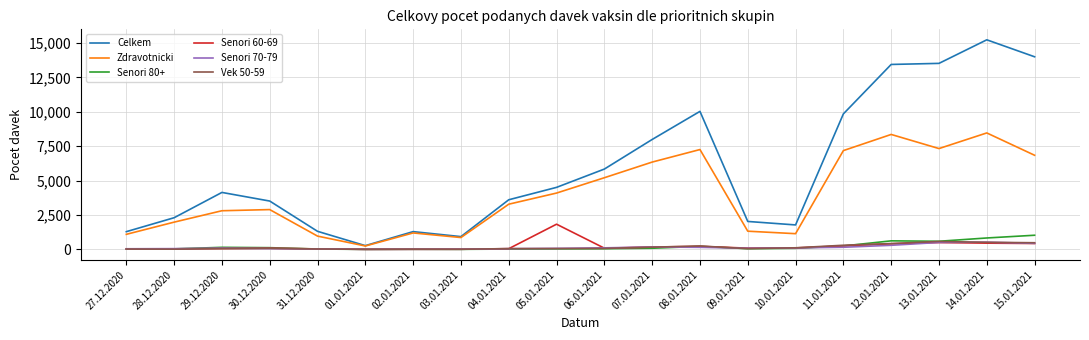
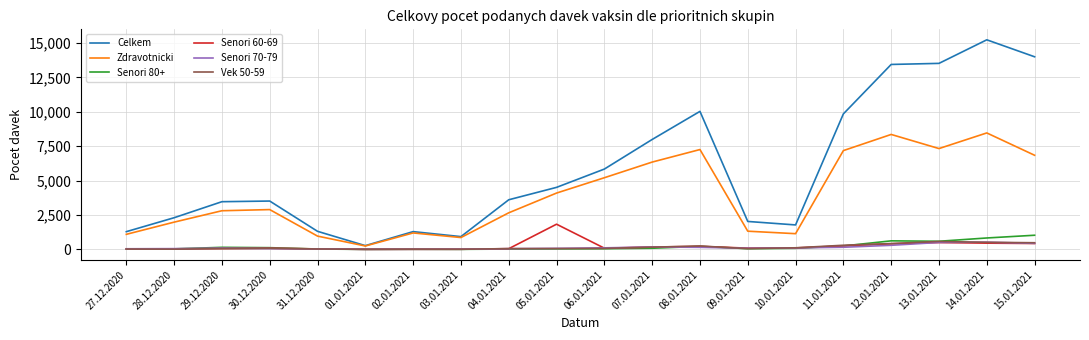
Celkem, 29.12.2020: 4,100 -> 3,500
Zdravotnicki, 04.01.2021: 3,300 -> 2,700
